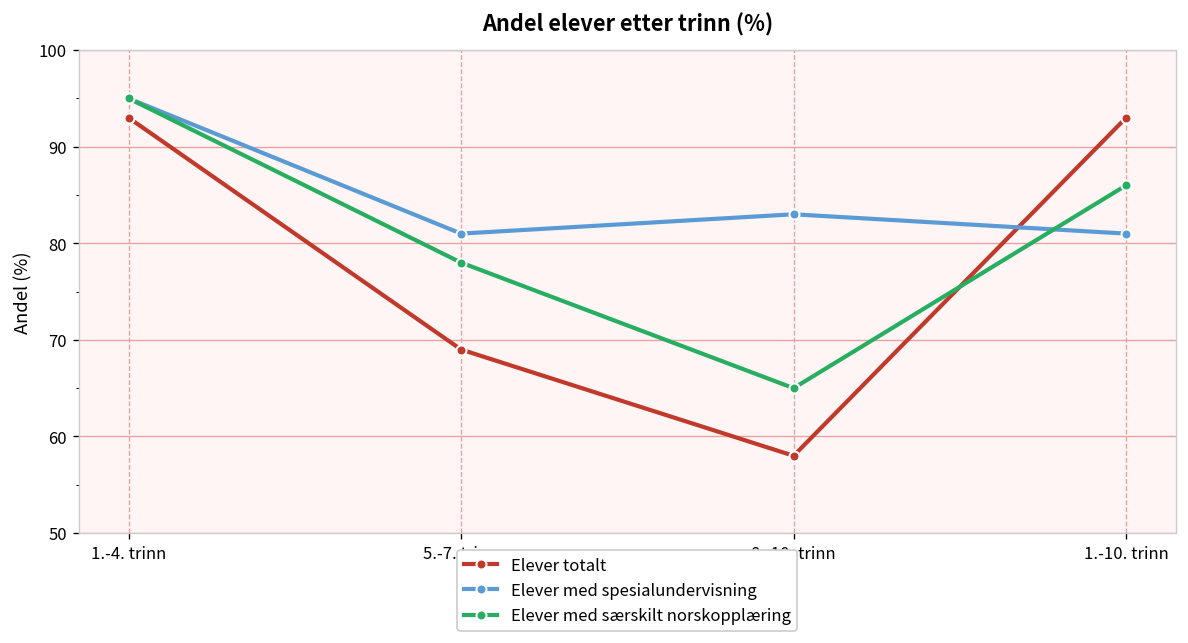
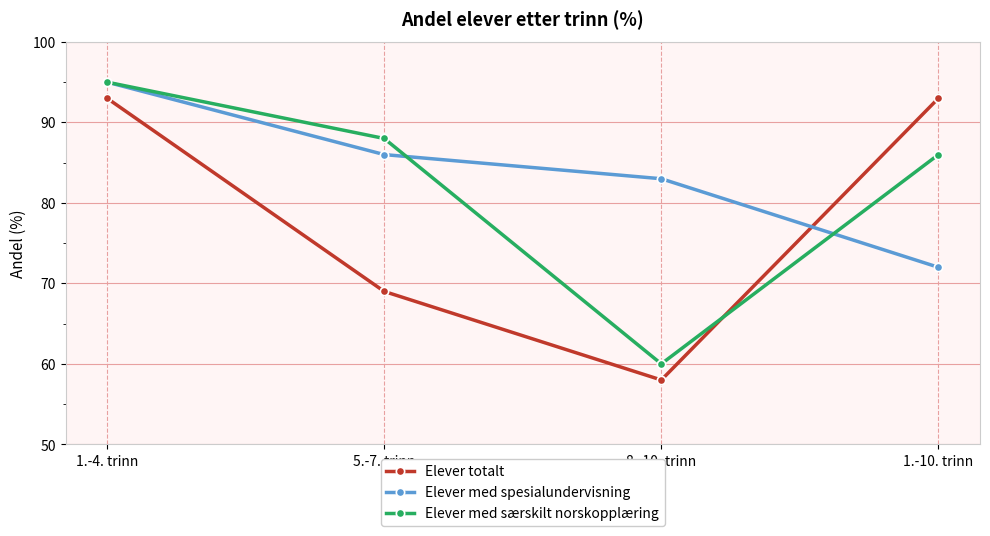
Elever med spesialundervisning, 5.-7. trinn: 81 -> 86
Elever med særskilt norskopplæring, 5.-7. trinn: 78 -> 88
Elever med særskilt norskopplæring, 8.-10. trinn: 65 -> 60
Elever med spesialundervisning, 1.-10. trinn: 81 -> 72
